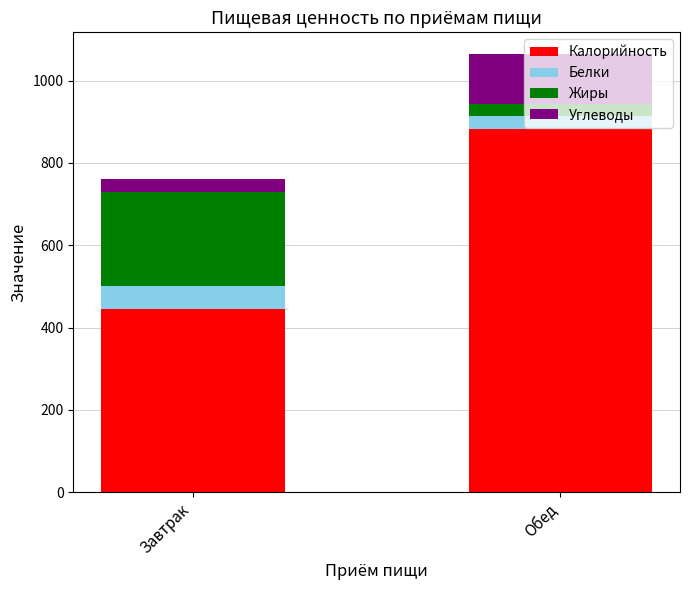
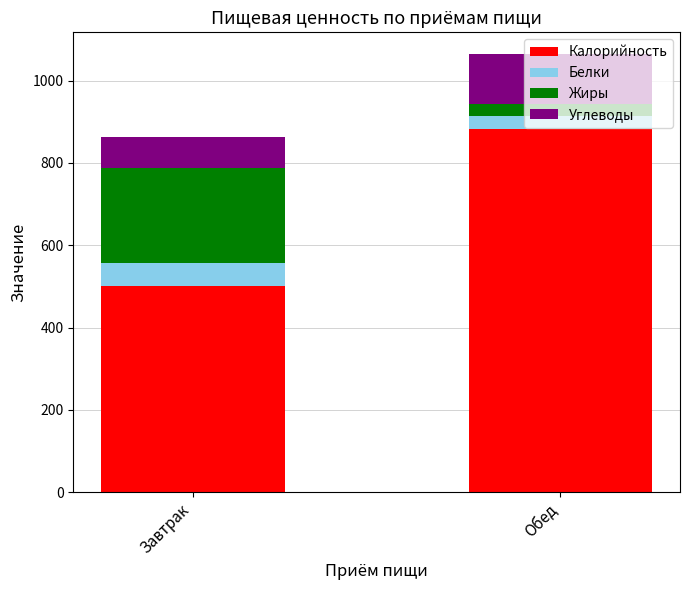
Калорийность, Завтрак: 440 -> 500
Углеводы, Завтрак: 30 -> 80
